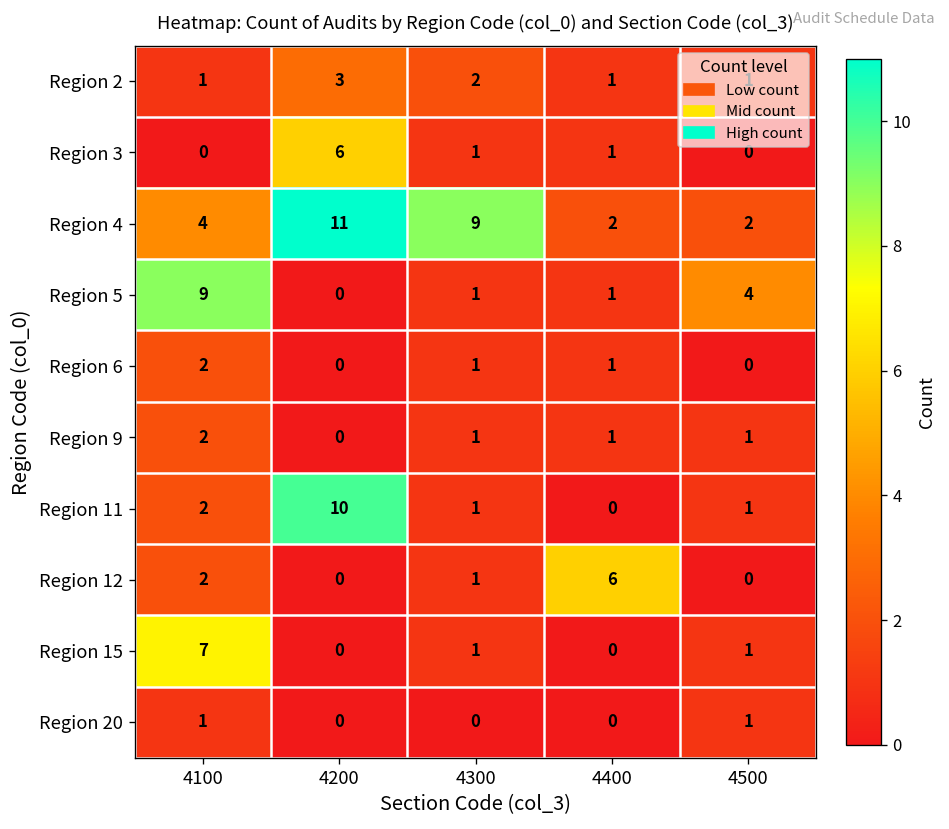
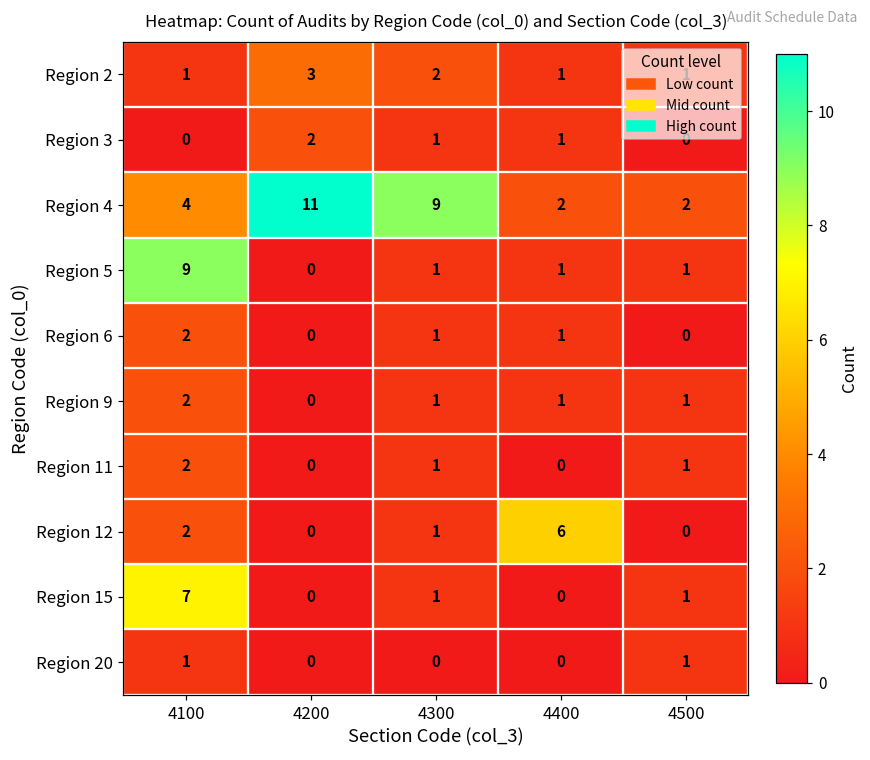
Region 3, 4200: 6 -> 2
Region 5, 4500: 4 -> 1
Region 11, 4200: 10 -> 0
